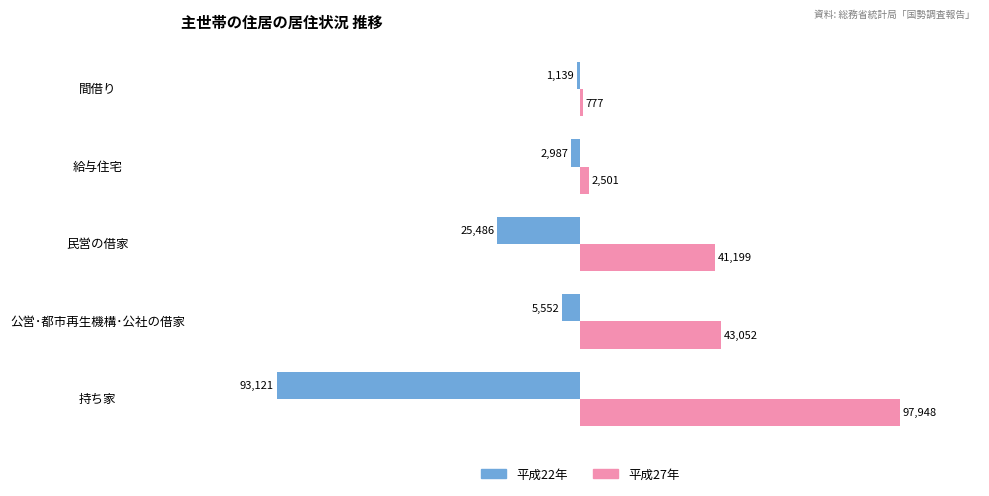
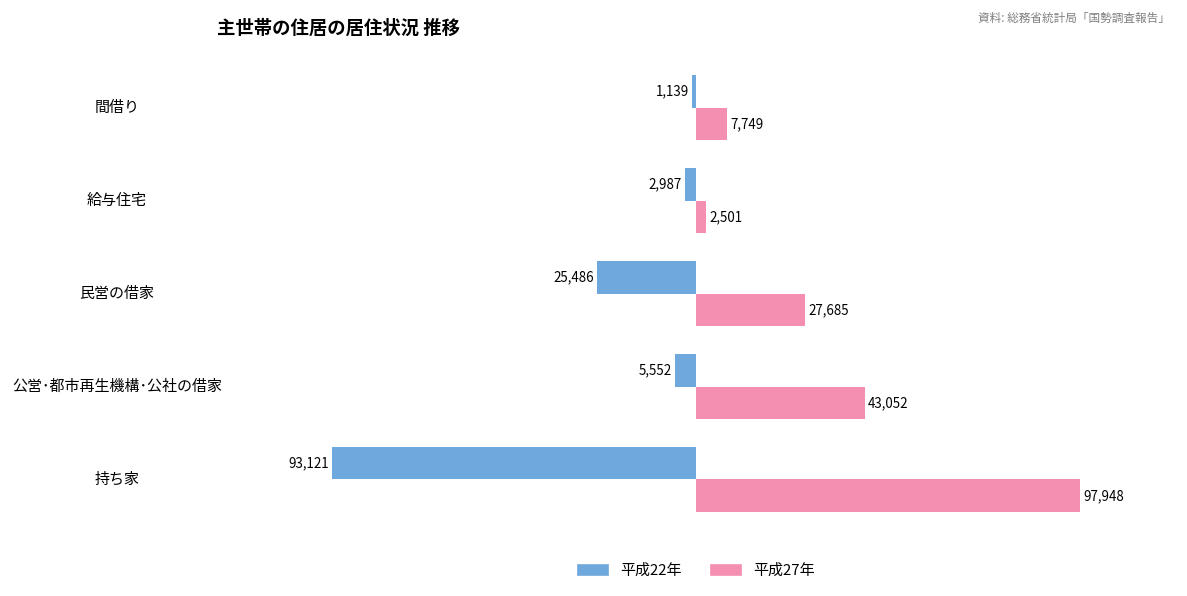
平成27年, 間借り: 777 -> 7,749
平成27年, 民営の借家: 41,199 -> 27,685
